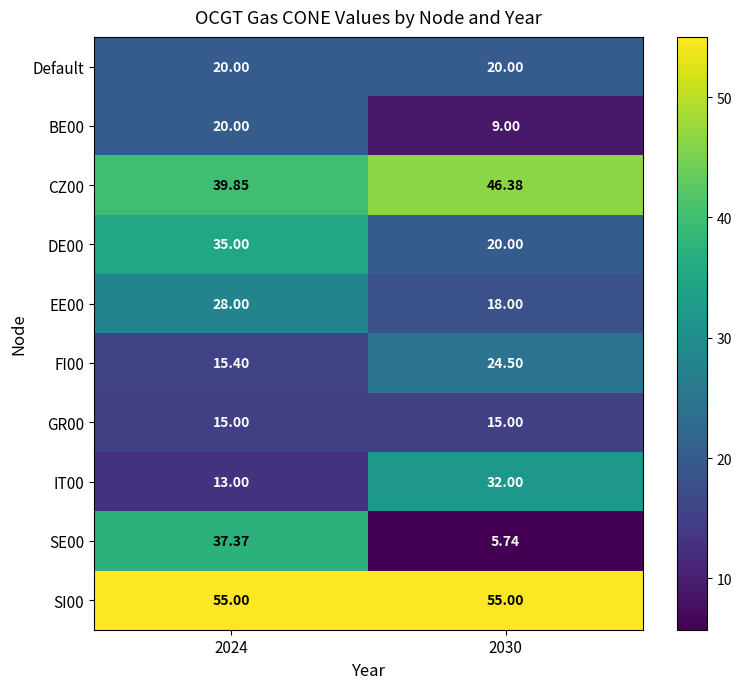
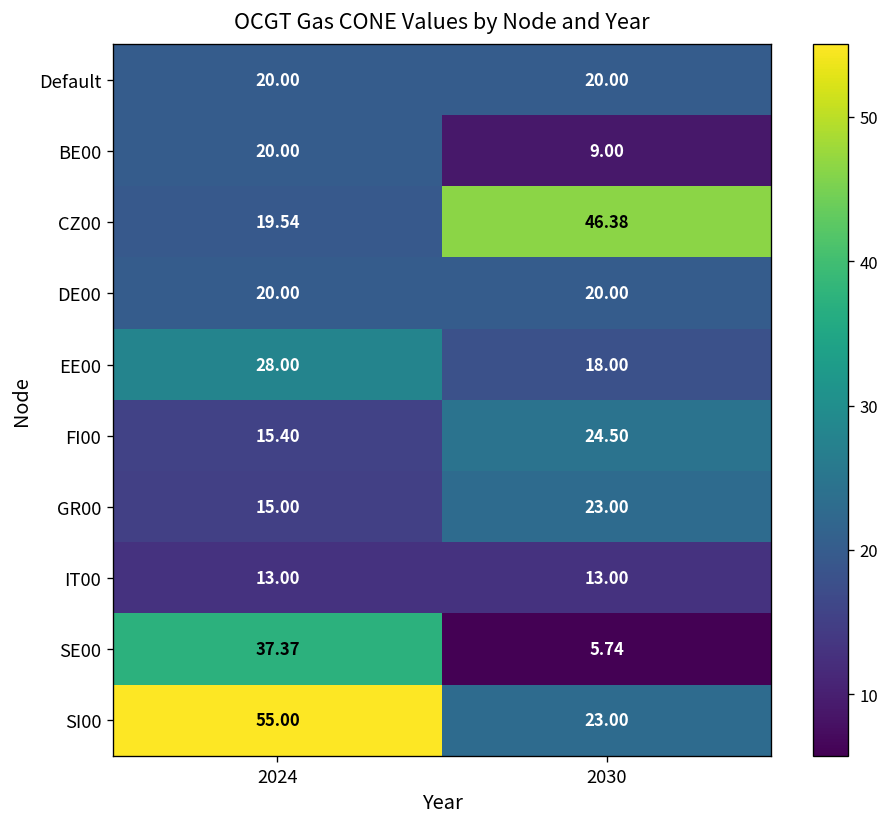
CZ00, 2024: 39.85 -> 19.54
DE00, 2024: 35.00 -> 20.00
GR00, 2030: 15.00 -> 23.00
IT00, 2030: 32.00 -> 13.00
SI00, 2030: 55.00 -> 23.00
